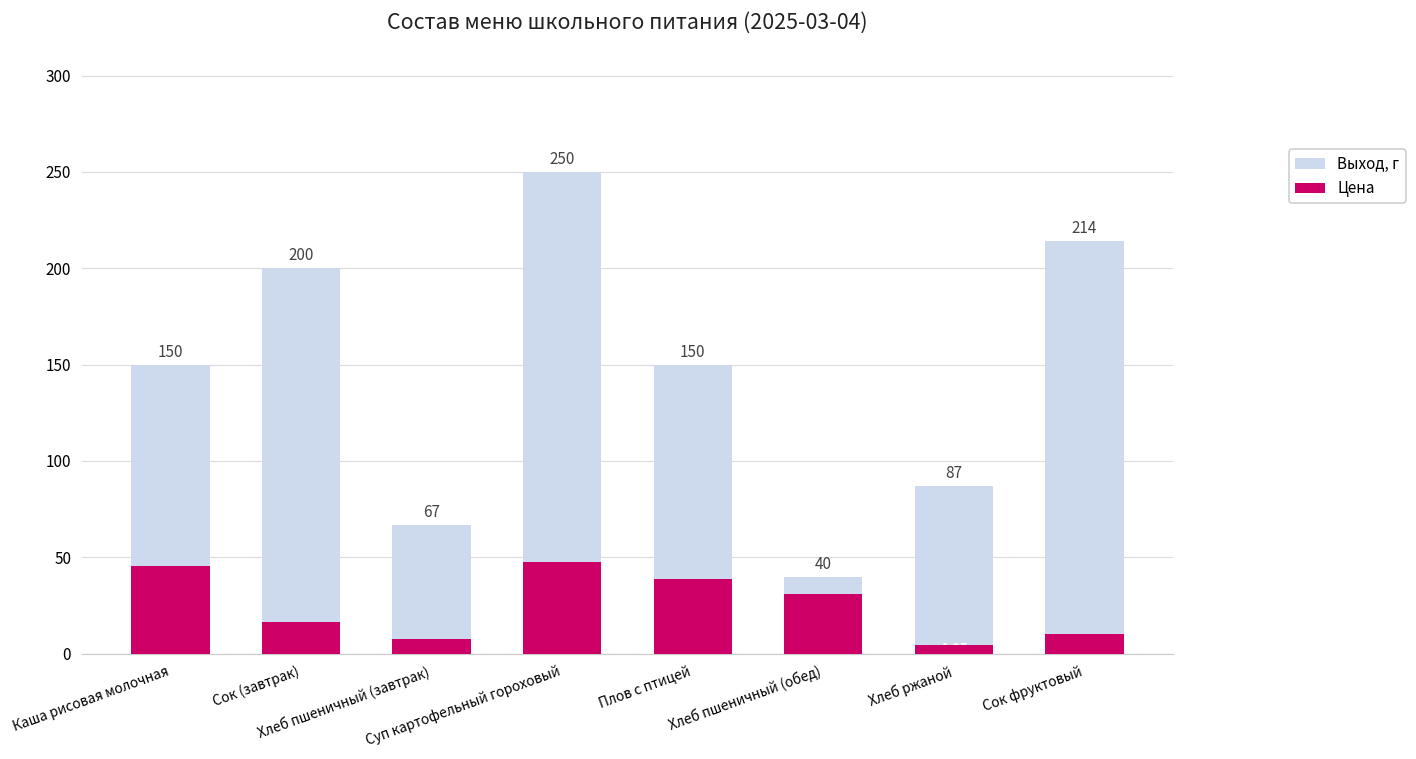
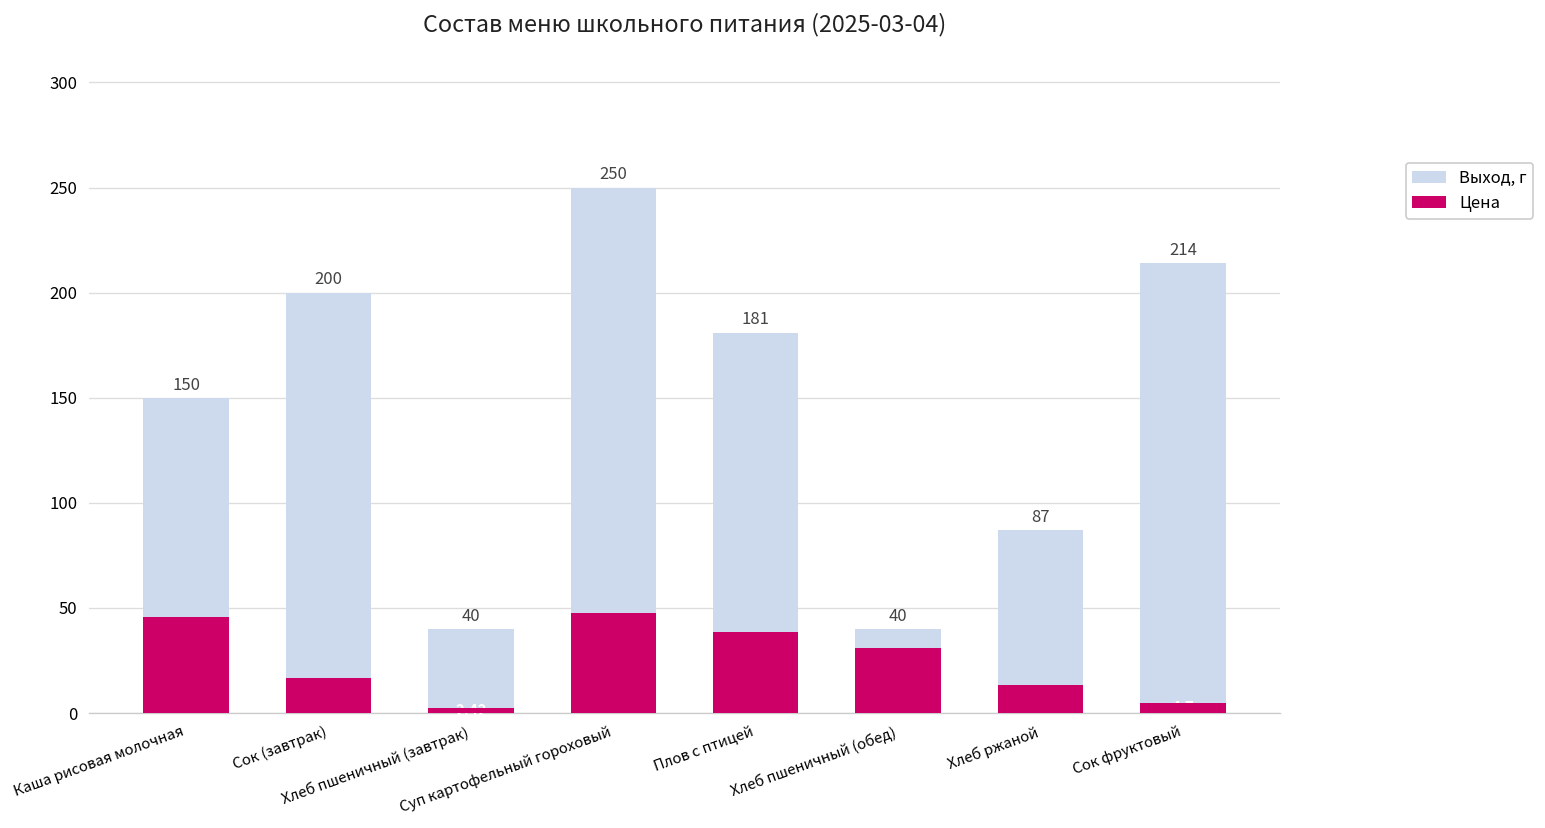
Выход, г, Хлеб пшеничный (завтрак): 67 -> 40
Цена, Хлеб пшеничный (завтрак): 7.43 -> 2.42
Выход, г, Плов с птицей: 150 -> 181
Цена, Хлеб ржаной: 5 -> 13
Цена, Сок фруктовый: 10 -> 5
